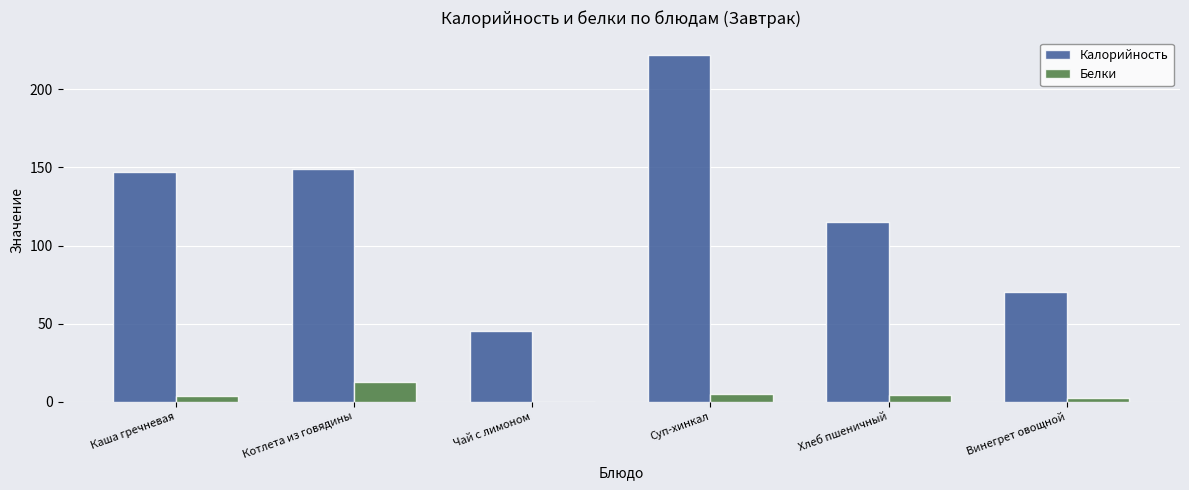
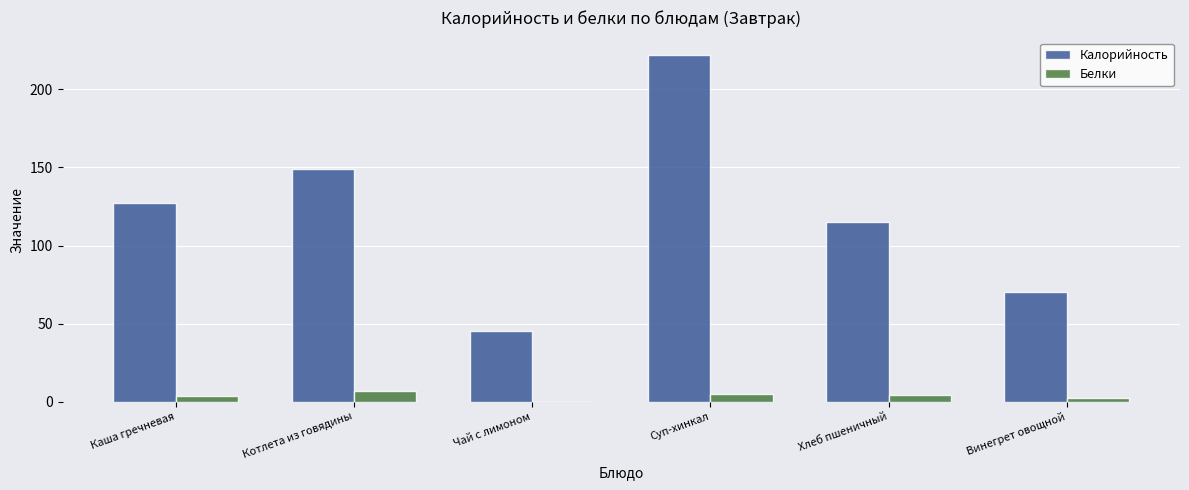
Калорийность, Каша гречневая: 147 -> 127
Белки, Котлета из говядины: 12 -> 7
